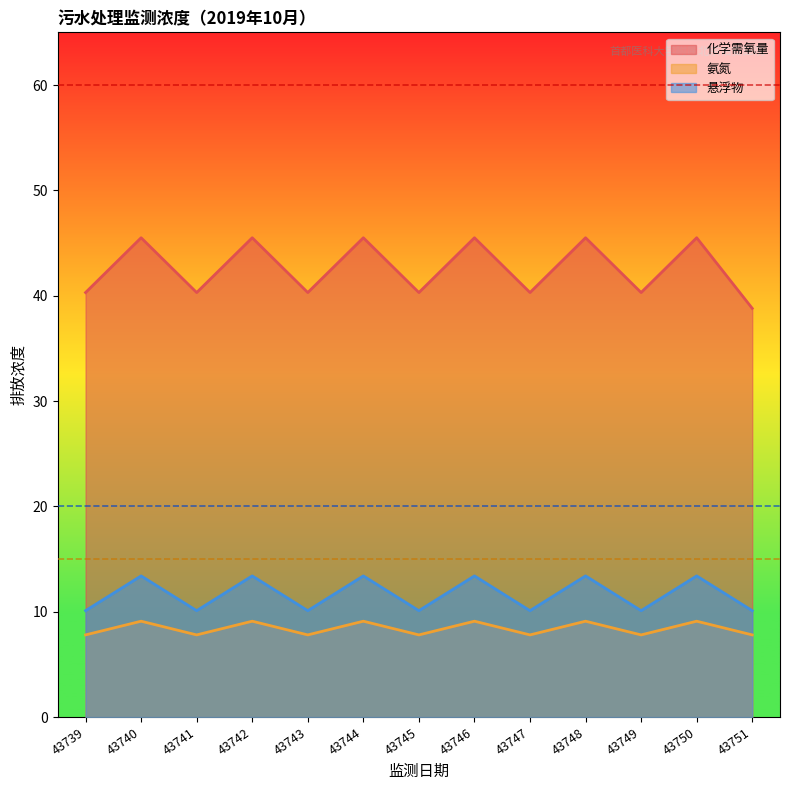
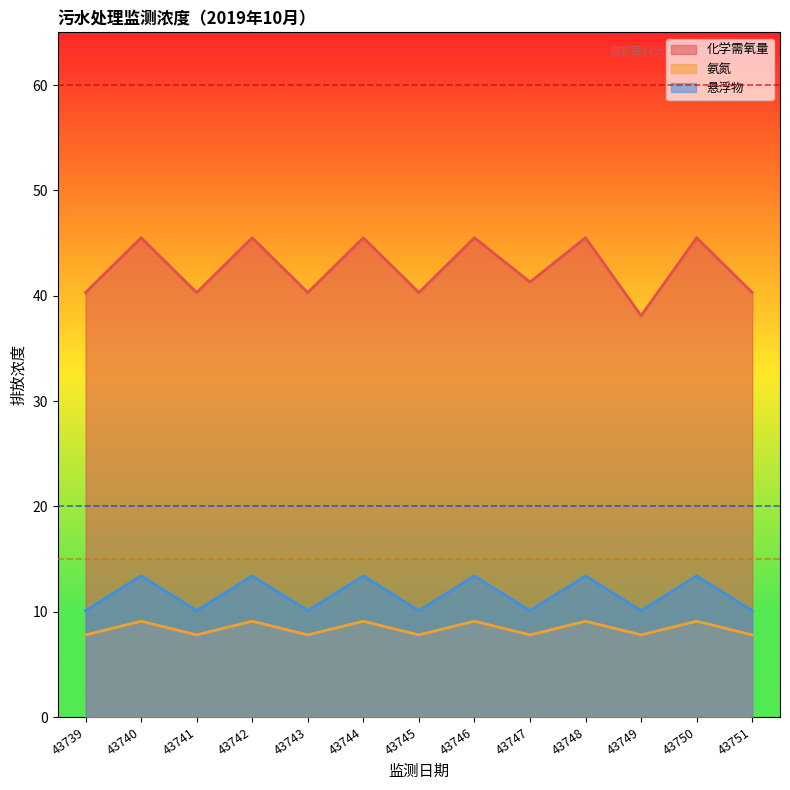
化学需氧量, 43747: 40.3 -> 41.3
化学需氧量, 43749: 40.3 -> 38.1
化学需氧量, 43751: 38.8 -> 40.3
